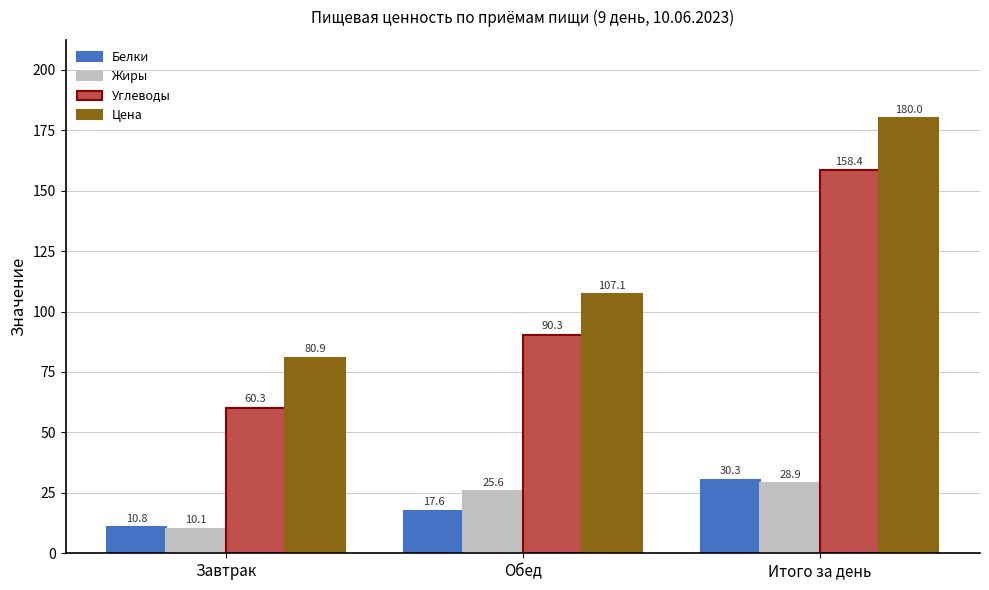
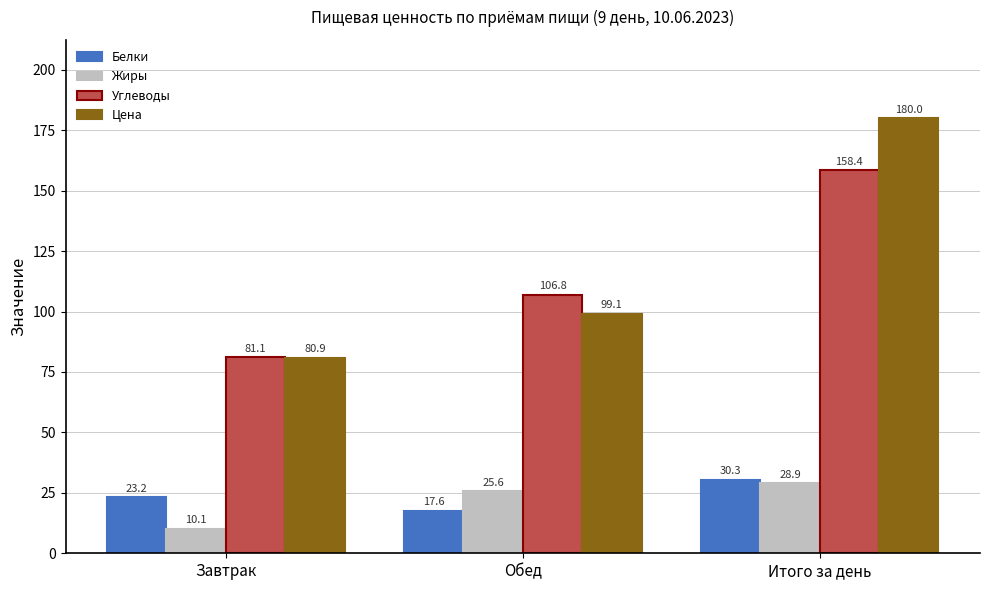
Белки, Завтрак: 10.8 -> 23.2
Углеводы, Завтрак: 60.3 -> 81.1
Углеводы, Обед: 90.3 -> 106.8
Цена, Обед: 107.1 -> 99.1
